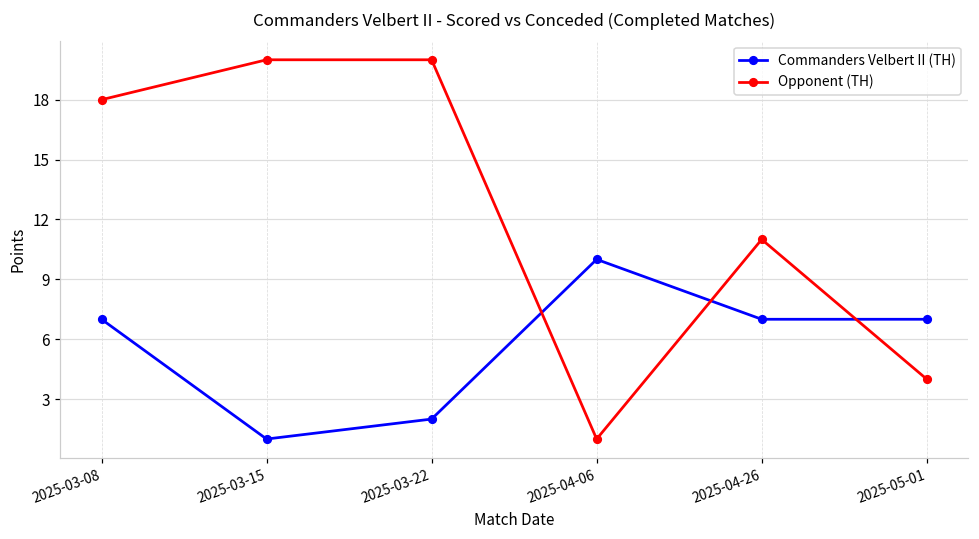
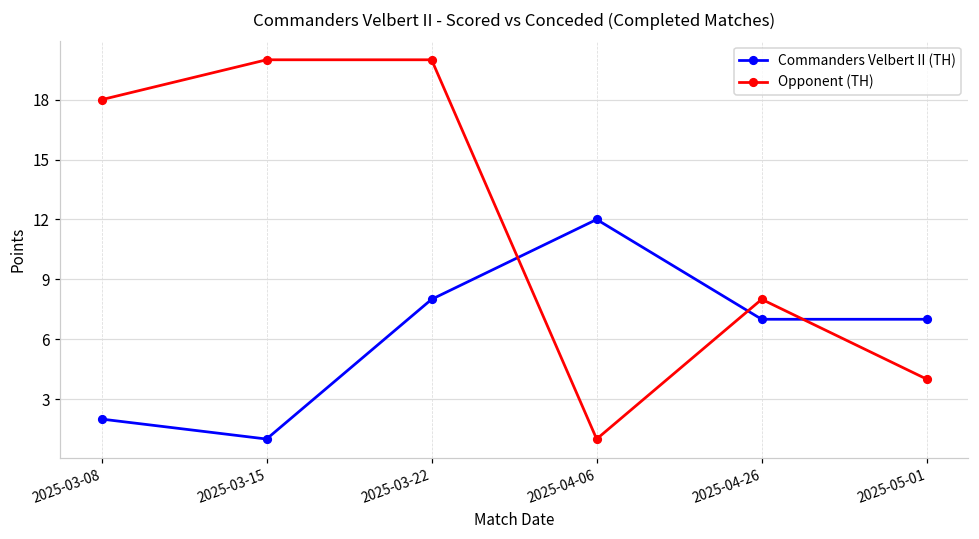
Commanders Velbert II (TH), 2025-03-08: 7 -> 2
Commanders Velbert II (TH), 2025-03-22: 2 -> 8
Commanders Velbert II (TH), 2025-04-06: 10 -> 12
Opponent (TH), 2025-04-26: 11 -> 8
